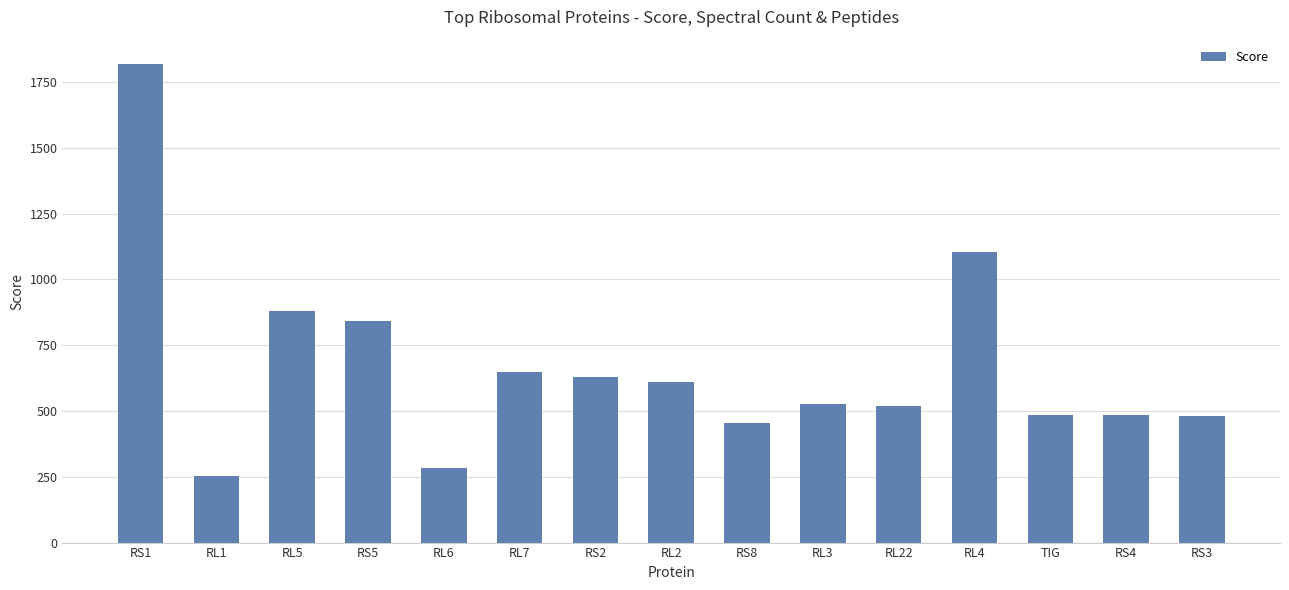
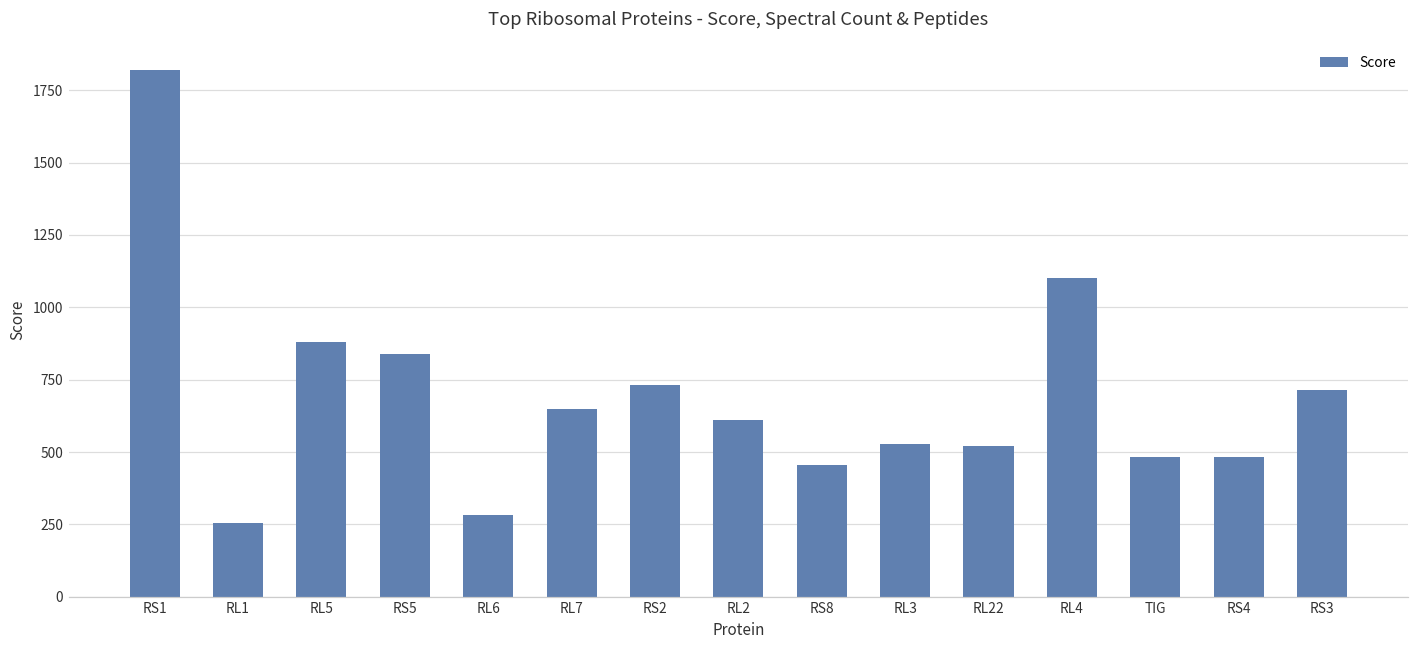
RS2: 630 -> 730
RS3: 480 -> 710
